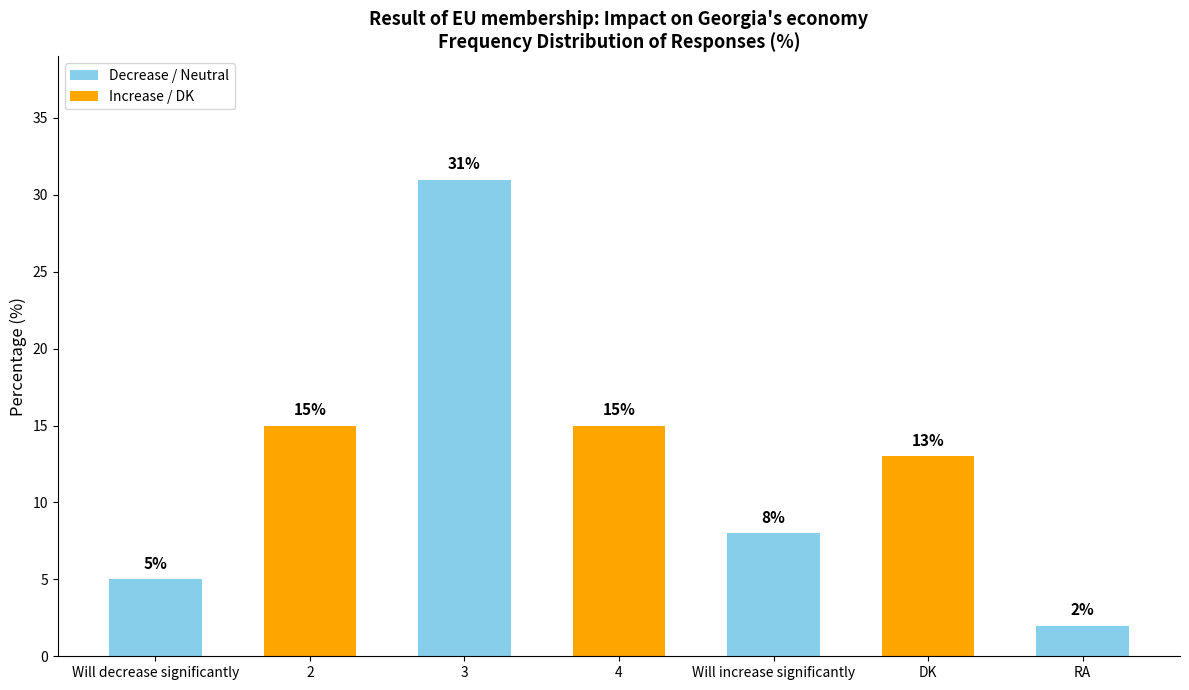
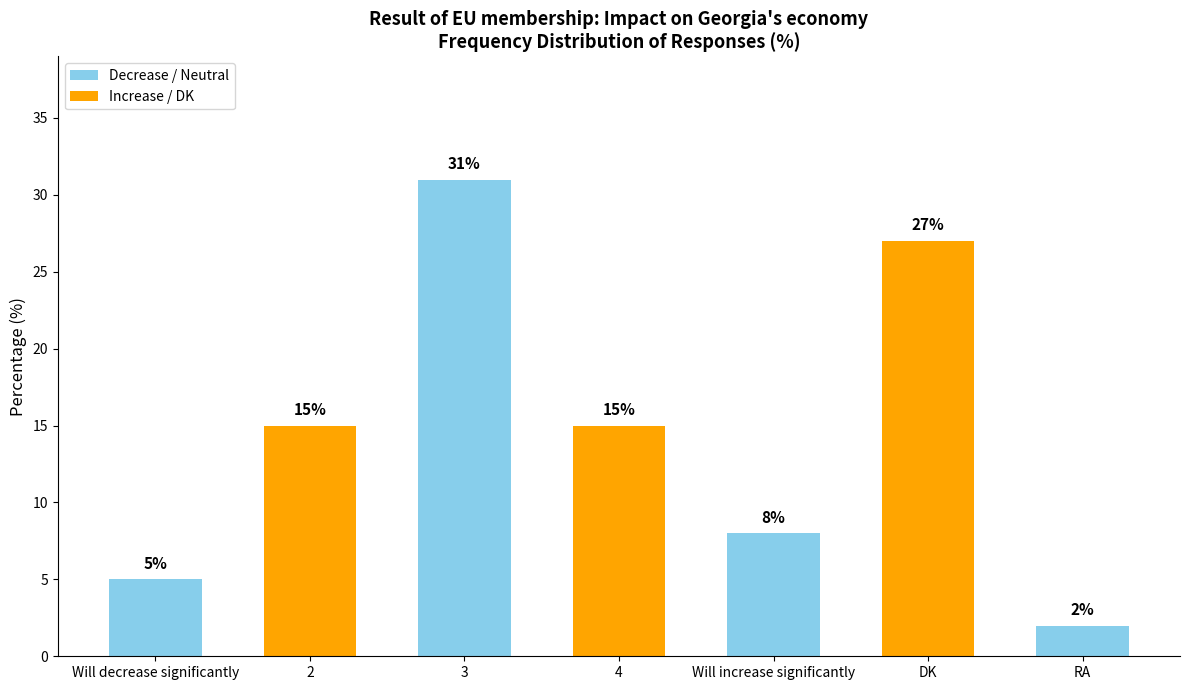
DK: 13% -> 27%
